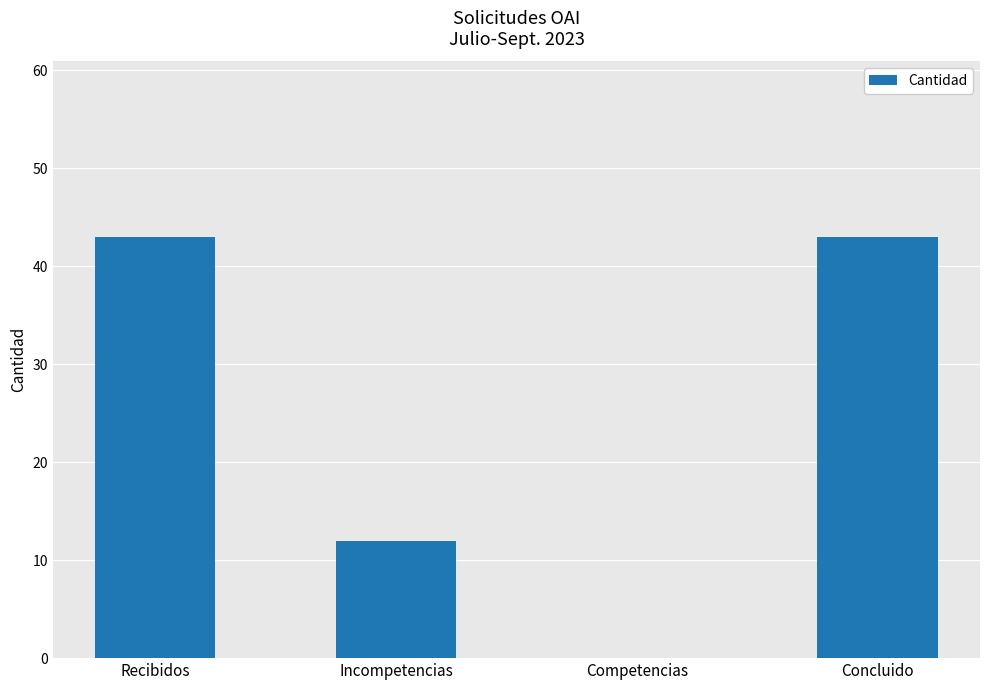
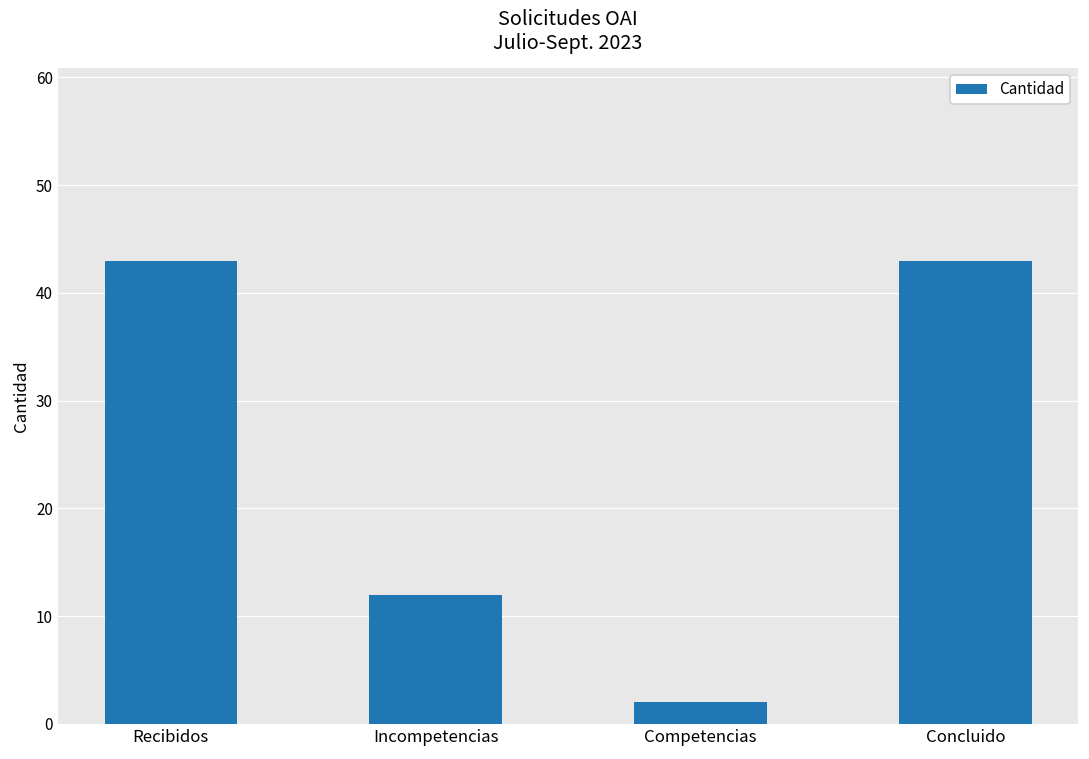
Competencias: 0 -> 2
